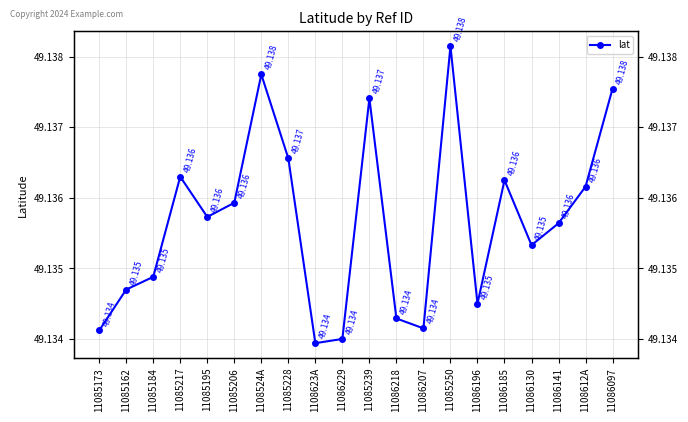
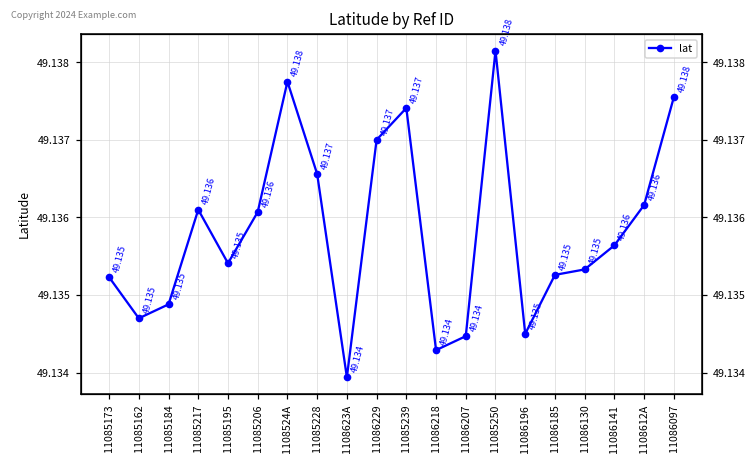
11085173: 49.134 -> 49.135
11085217: 49.1363 -> 49.1361
11085195: 49.136 -> 49.135
11085206: 49.1359 -> 49.1361
11086229: 49.134 -> 49.137
11086207: 49.1342 -> 49.1345
11086185: 49.136 -> 49.135
